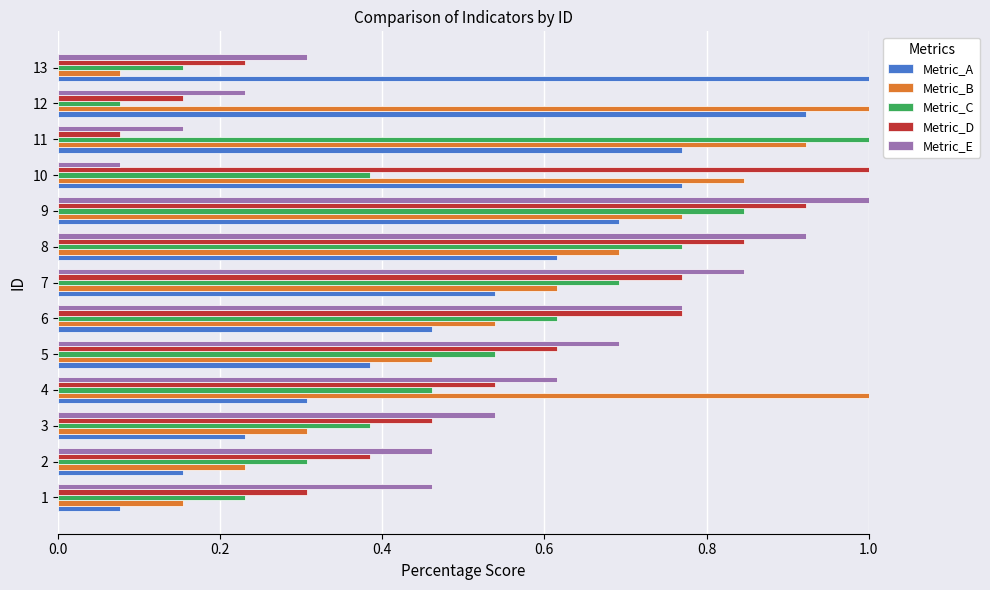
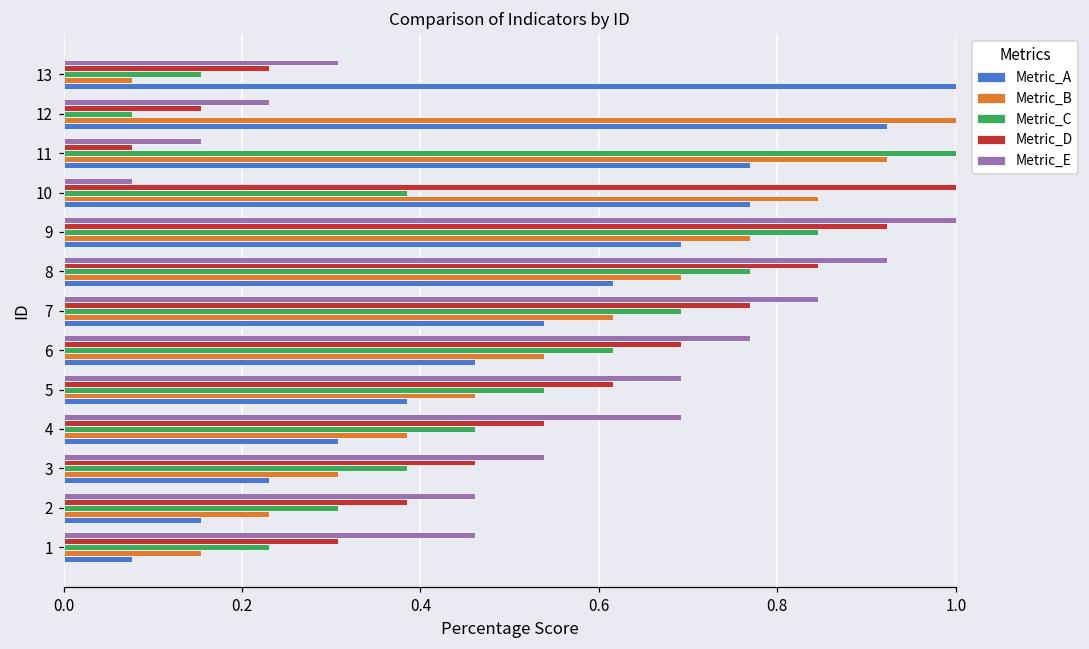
Metric_D, 6: 0.77 -> 0.69
Metric_E, 4: 0.62 -> 0.69
Metric_B, 4: 1.00 -> 0.38
